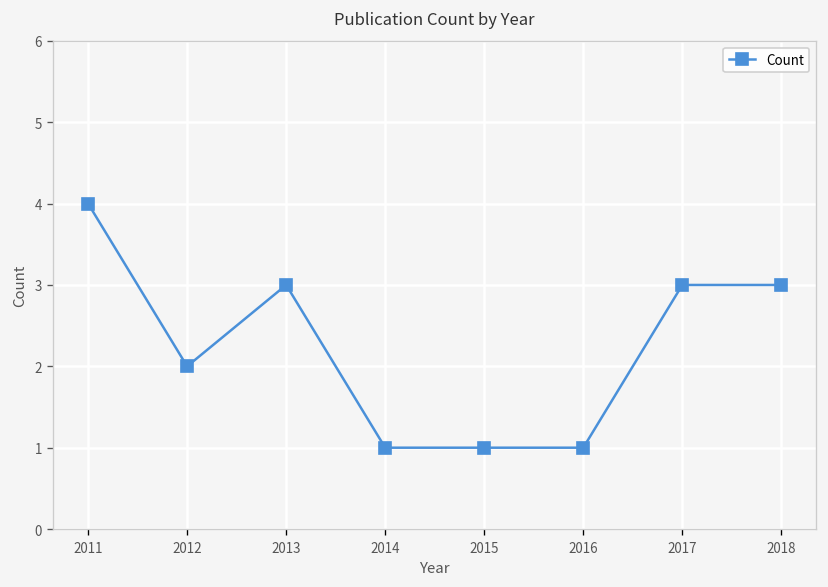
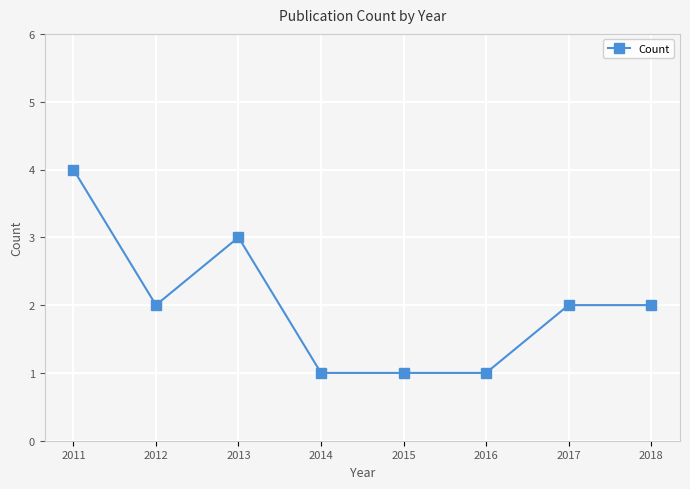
2017: 3 -> 2
2018: 3 -> 2
